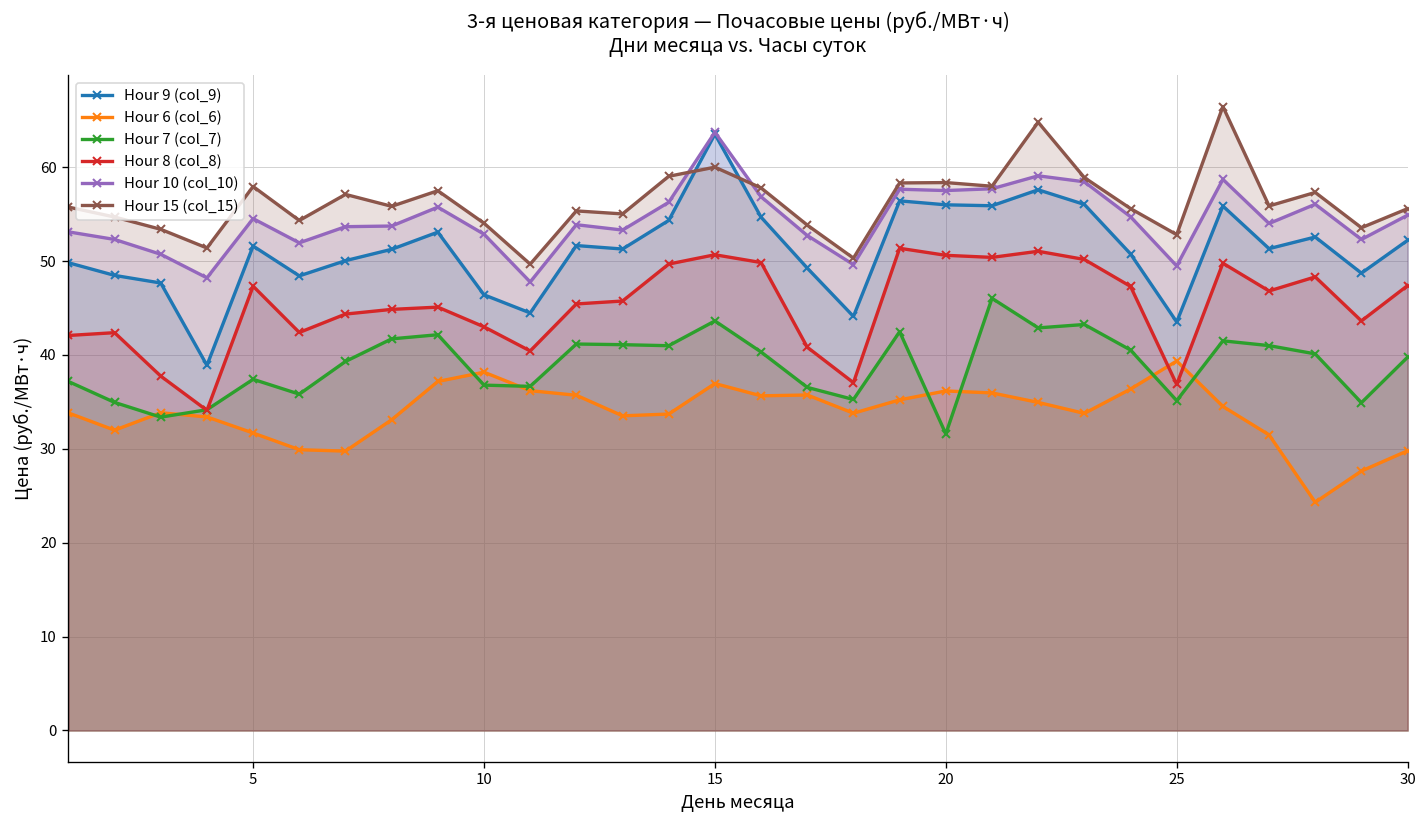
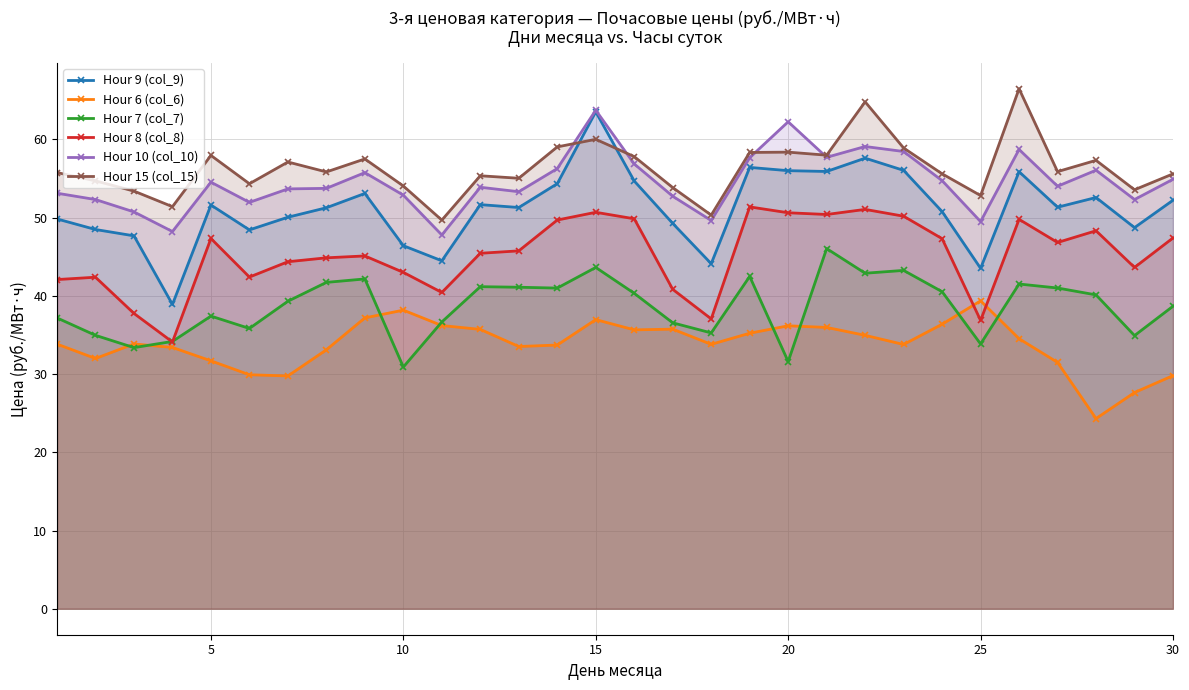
Hour 7 (col_7), 10: 37 -> 31
Hour 10 (col_10), 20: 58 -> 62
Hour 7 (col_7), 25: 35 -> 34
Hour 7 (col_7), 30: 40 -> 39
